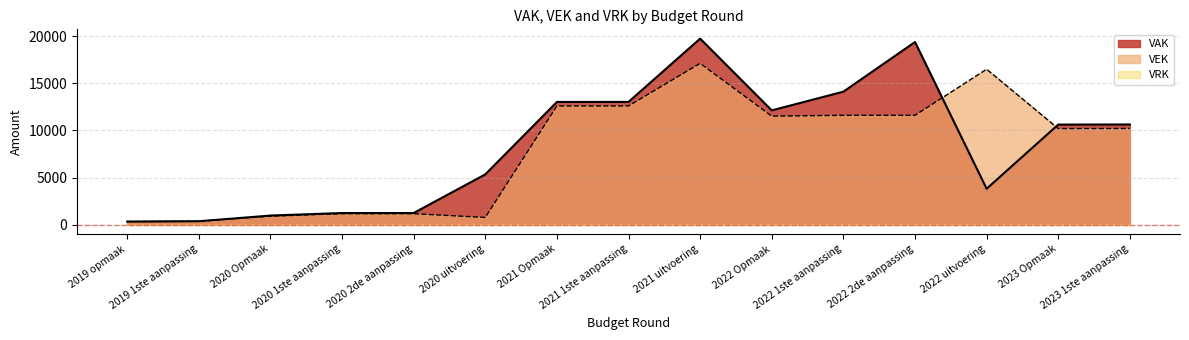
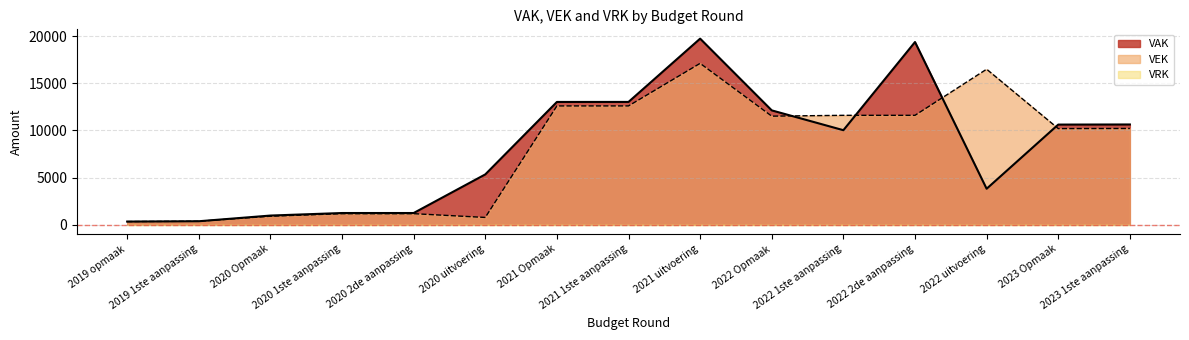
VAK, 2022 1ste aanpassing: 14000 -> 10000
